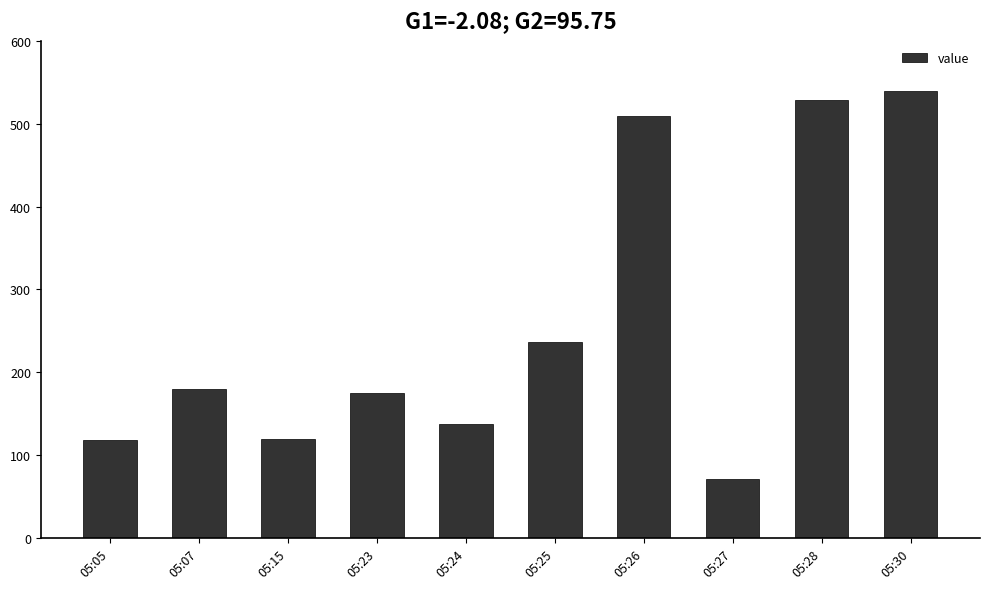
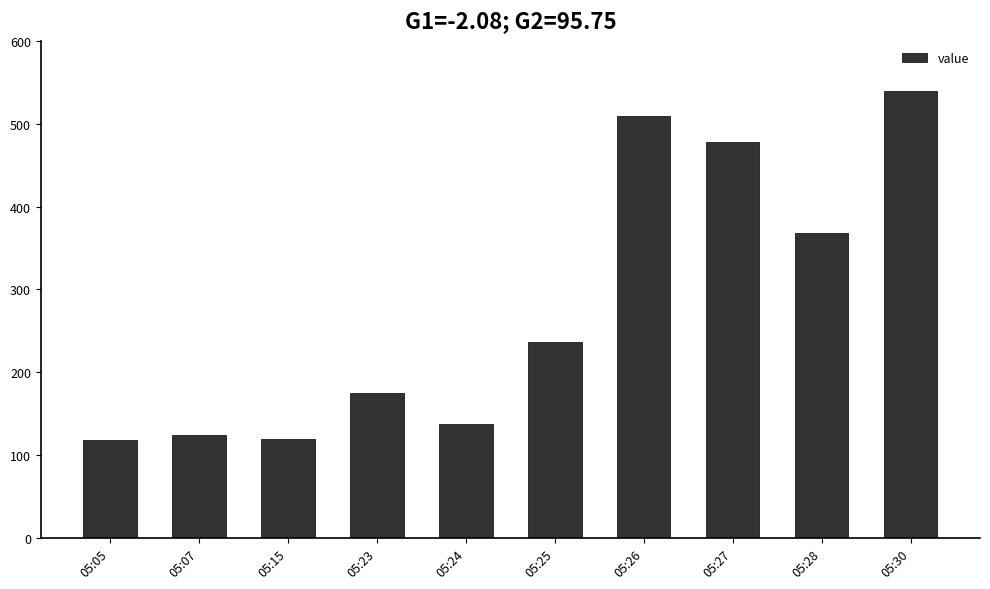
05:07: 180 -> 120
05:27: 70 -> 480
05:28: 530 -> 370
